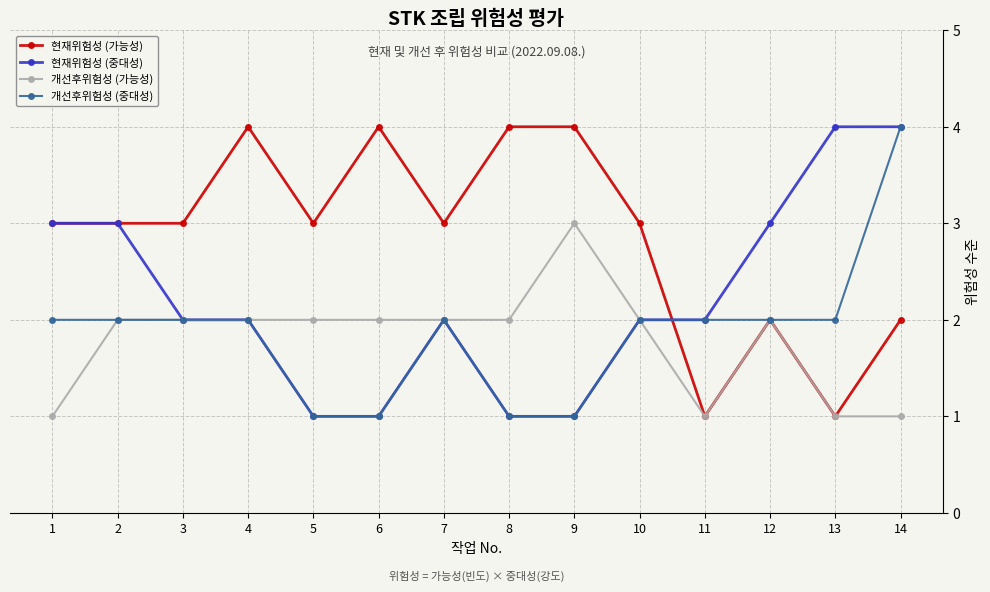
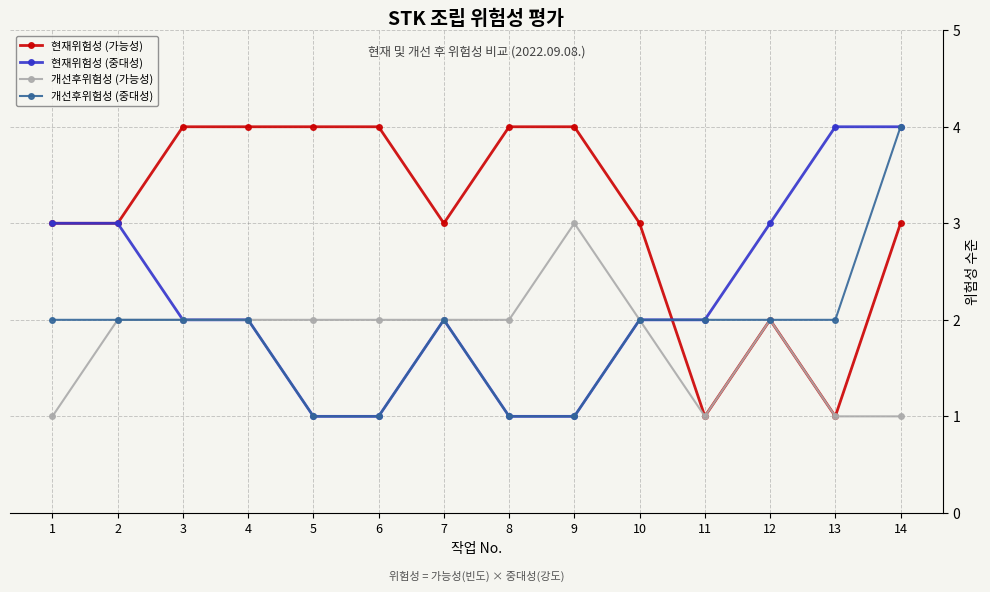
현재위험성 (가능성), 3: 3 -> 4
현재위험성 (가능성), 5: 3 -> 4
현재위험성 (가능성), 14: 2 -> 3
